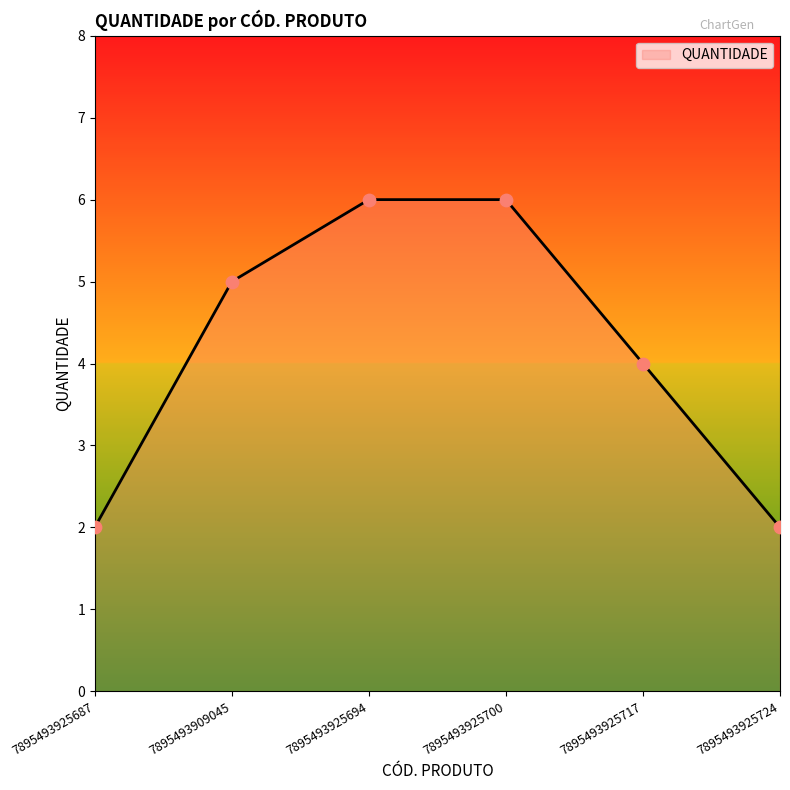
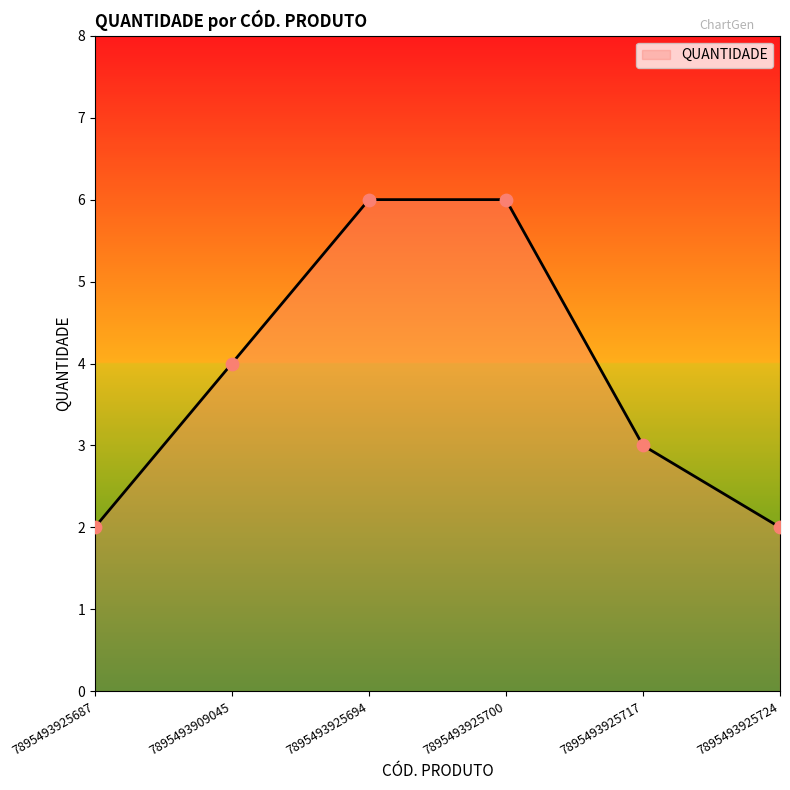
7895493909045: 5 -> 4
7895493925717: 4 -> 3
